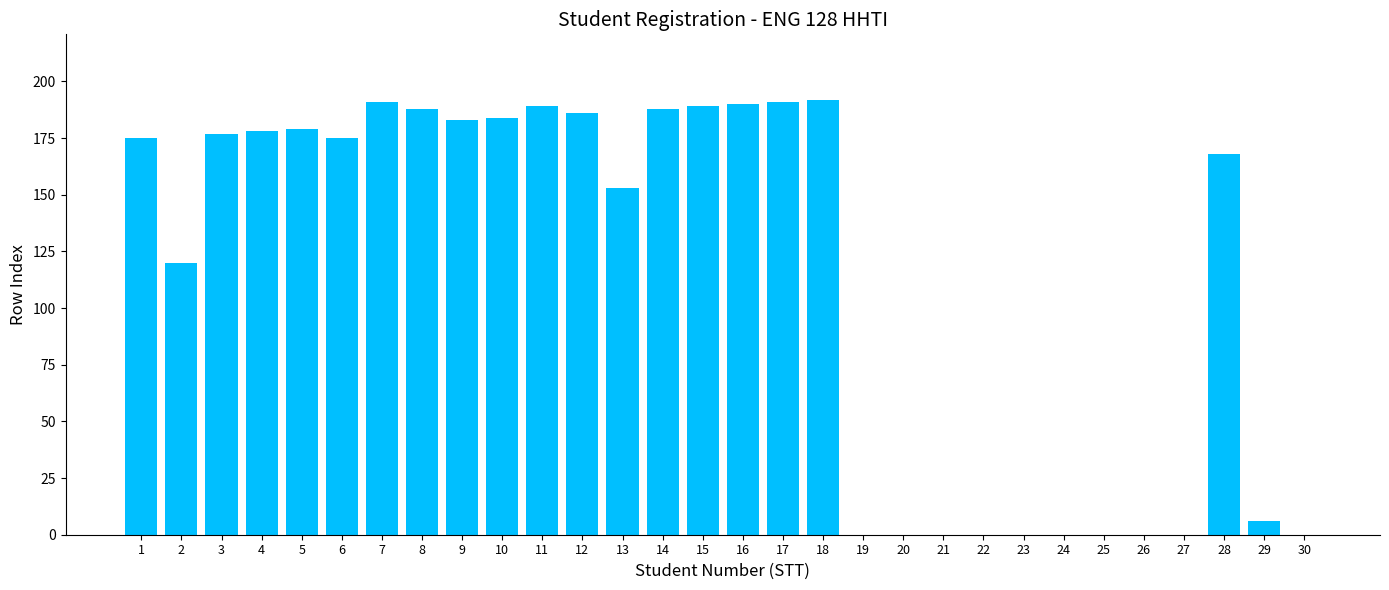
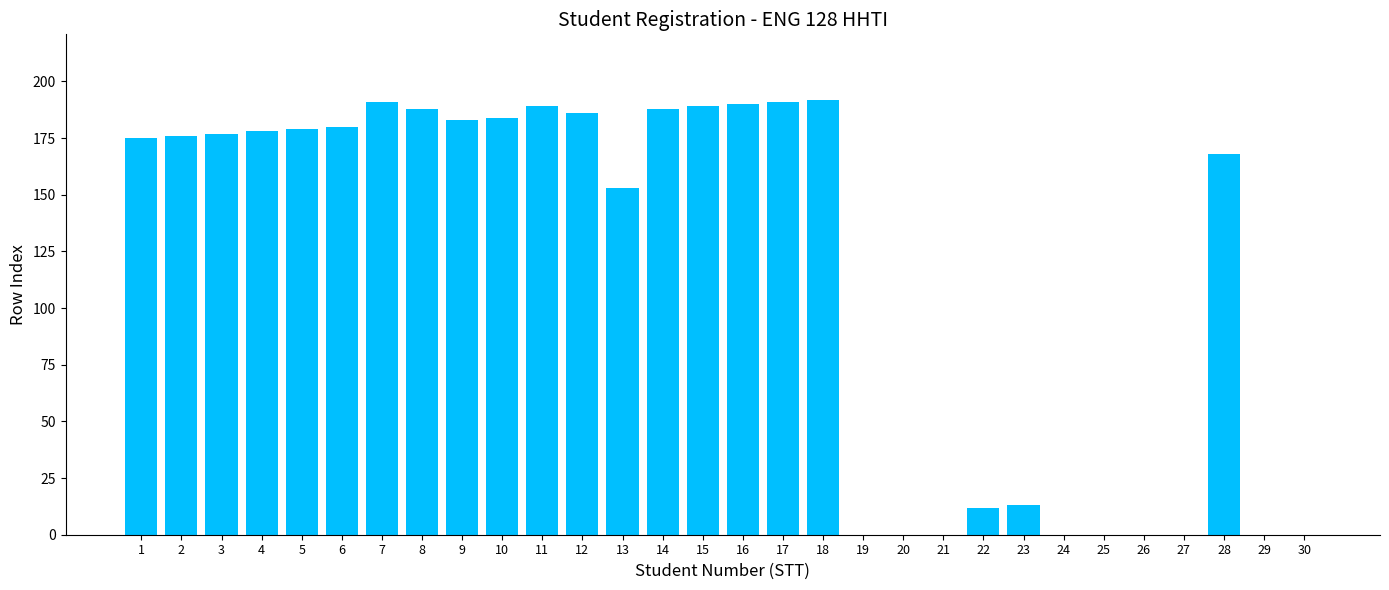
2: 120 -> 176
6: 175 -> 180
22: 0 -> 12
23: 0 -> 13
29: 6 -> 0
